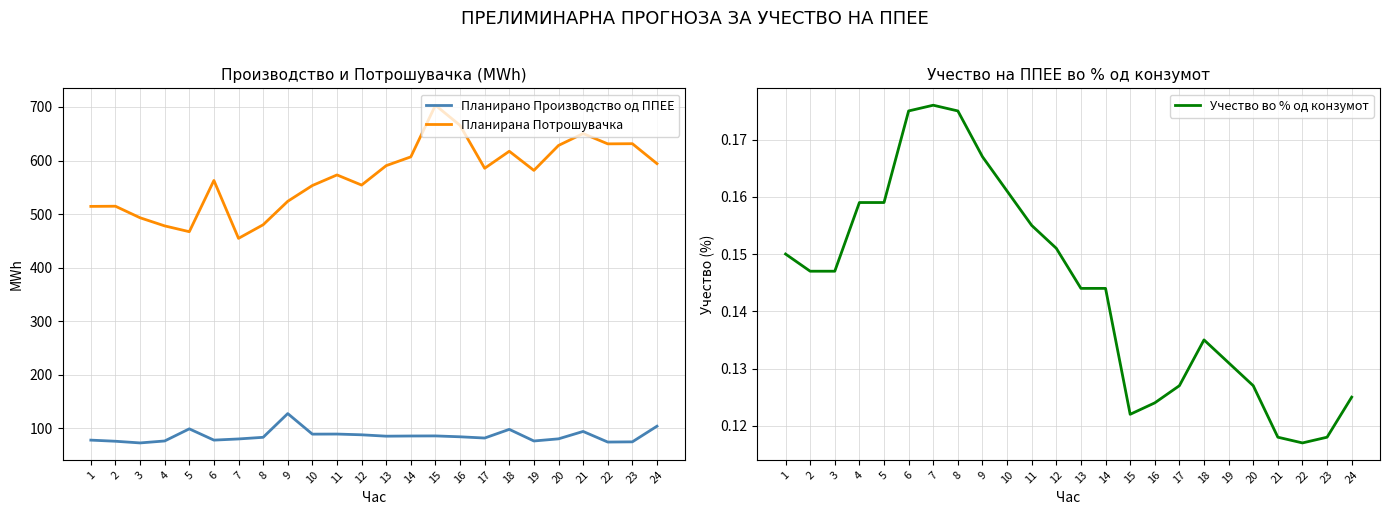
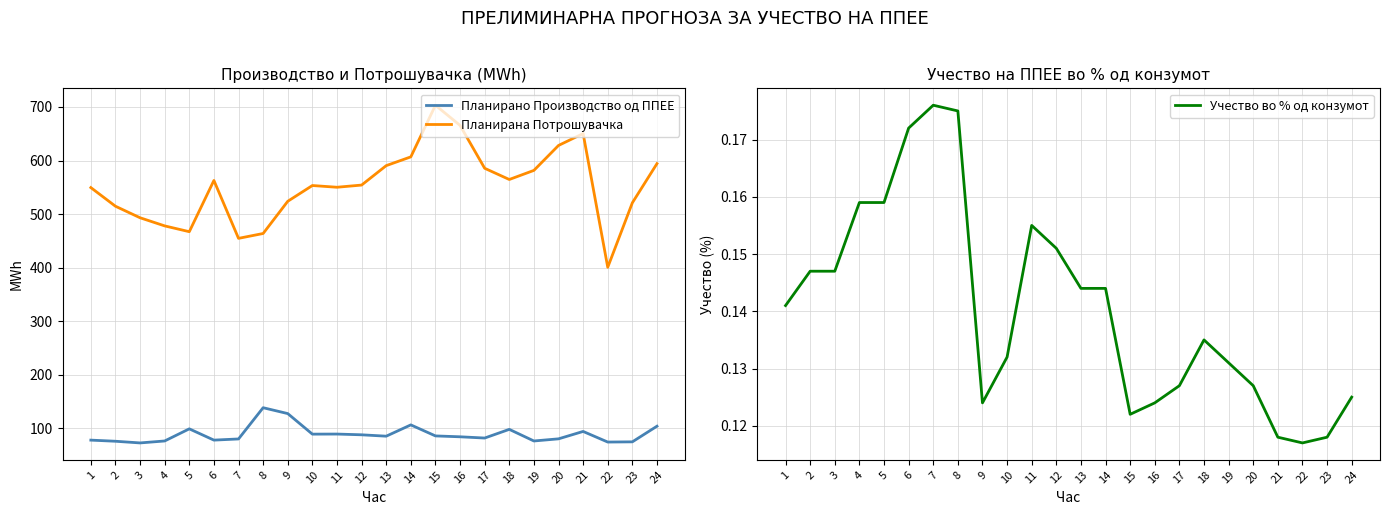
Производство и Потрошувачка (MWh), Планирана Потрошувачка, 1: 510 -> 550
Производство и Потрошувачка (MWh), Планирано Производство од ППЕЕ, 8: 80 -> 140
Производство и Потрошувачка (MWh), Планирана Потрошувачка, 8: 480 -> 460
Производство и Потрошувачка (MWh), Планирана Потрошувачка, 11: 570 -> 550
Производство и Потрошувачка (MWh), Планирано Производство од ППЕЕ, 14: 90 -> 110
Производство и Потрошувачка (MWh), Планирана Потрошувачка, 18: 620 -> 560
Производство и Потрошувачка (MWh), Планирана Потрошувачка, 22: 630 -> 400
Производство и Потрошувачка (MWh), Планирана Потрошувачка, 23: 630 -> 520
Учество на ППЕЕ во % од конзумот, 1: 0.150 -> 0.141
Учество на ППЕЕ во % од конзумот, 6: 0.175 -> 0.172
Учество на ППЕЕ во % од конзумот, 9: 0.167 -> 0.124
Учество на ППЕЕ во % од конзумот, 10: 0.161 -> 0.132
